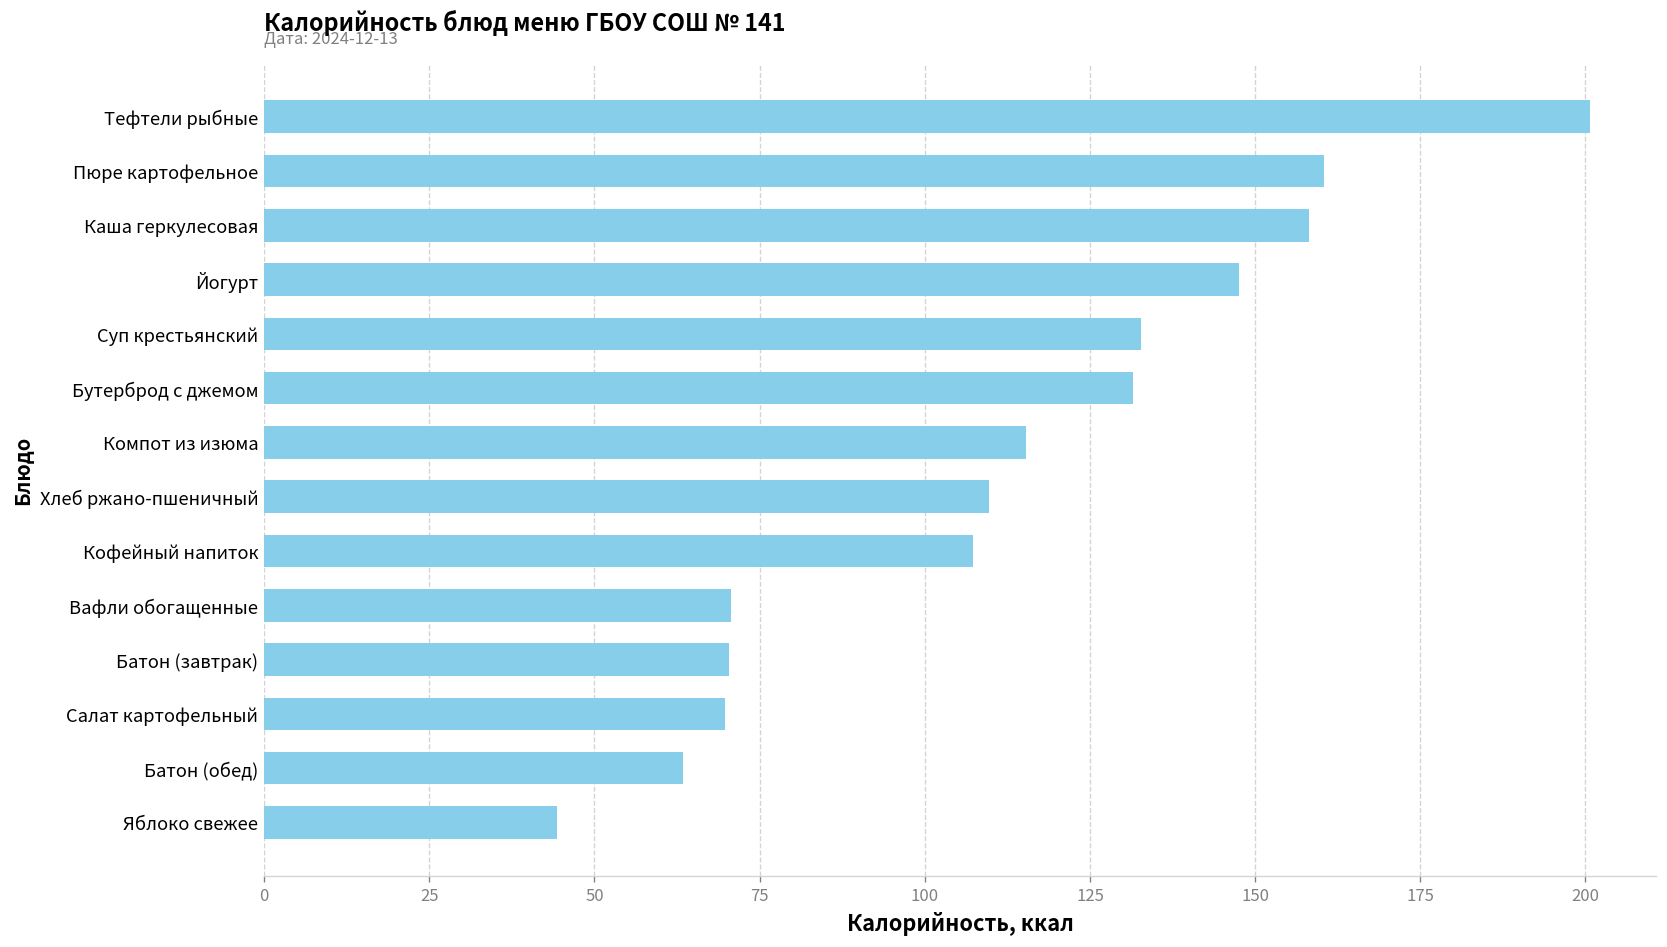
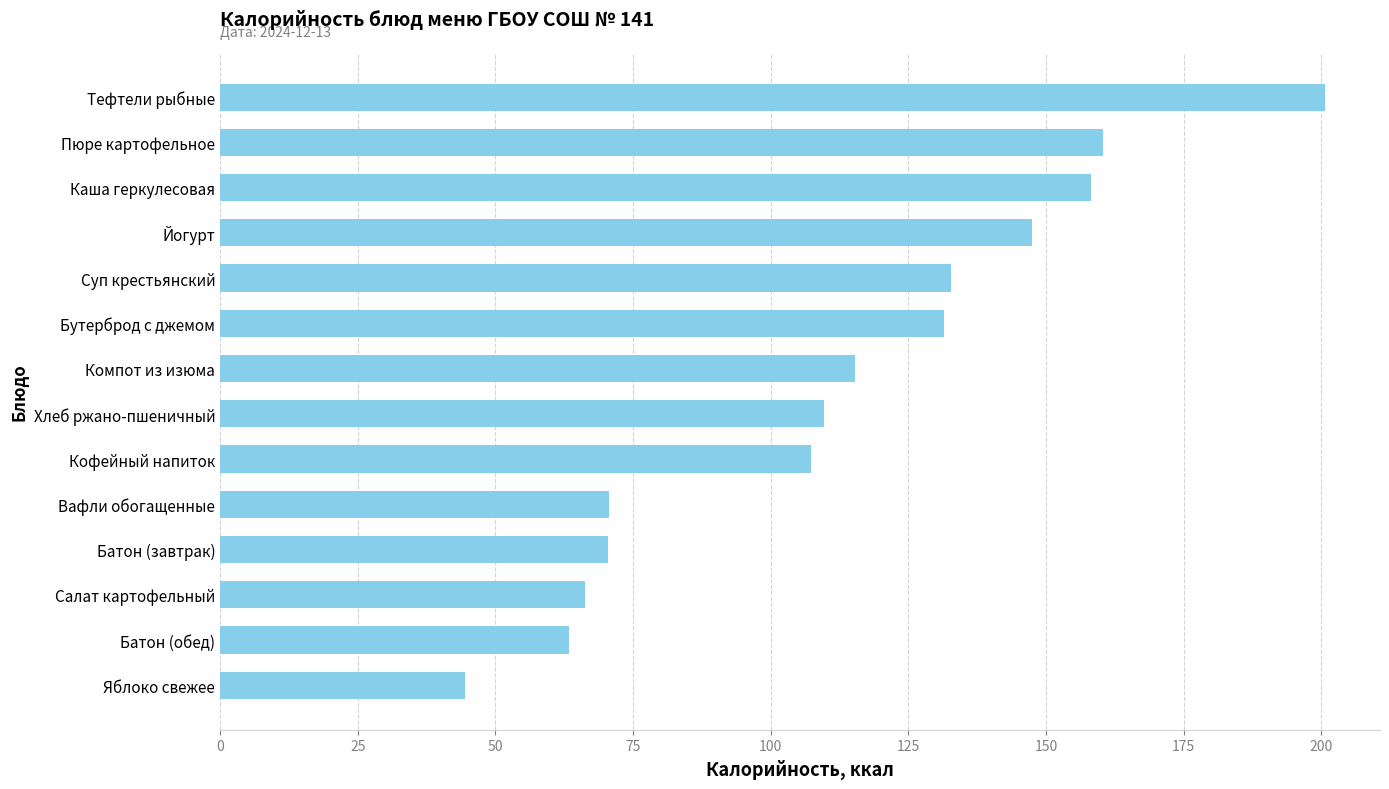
Салат картофельный: 70 -> 66
